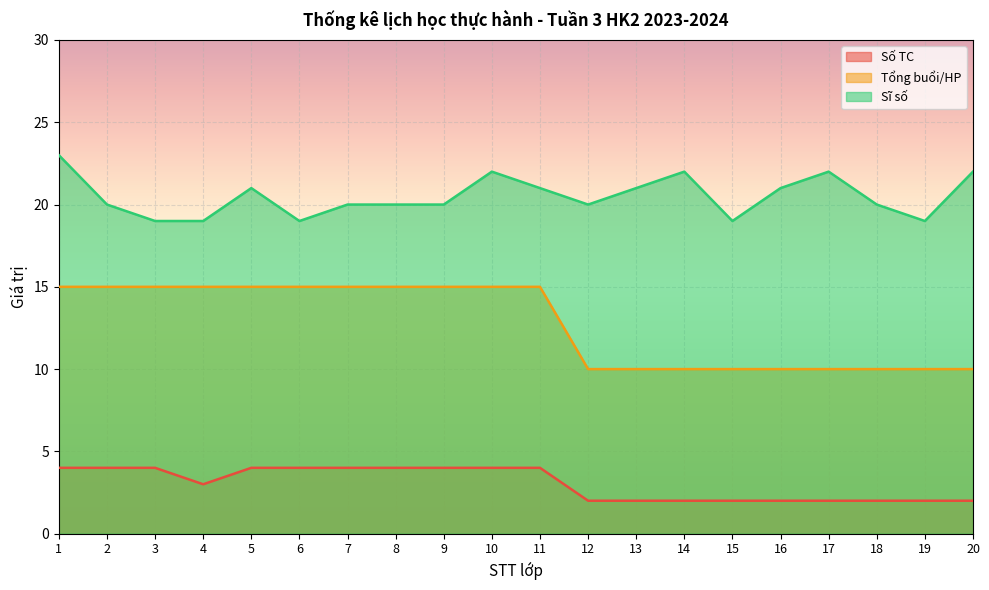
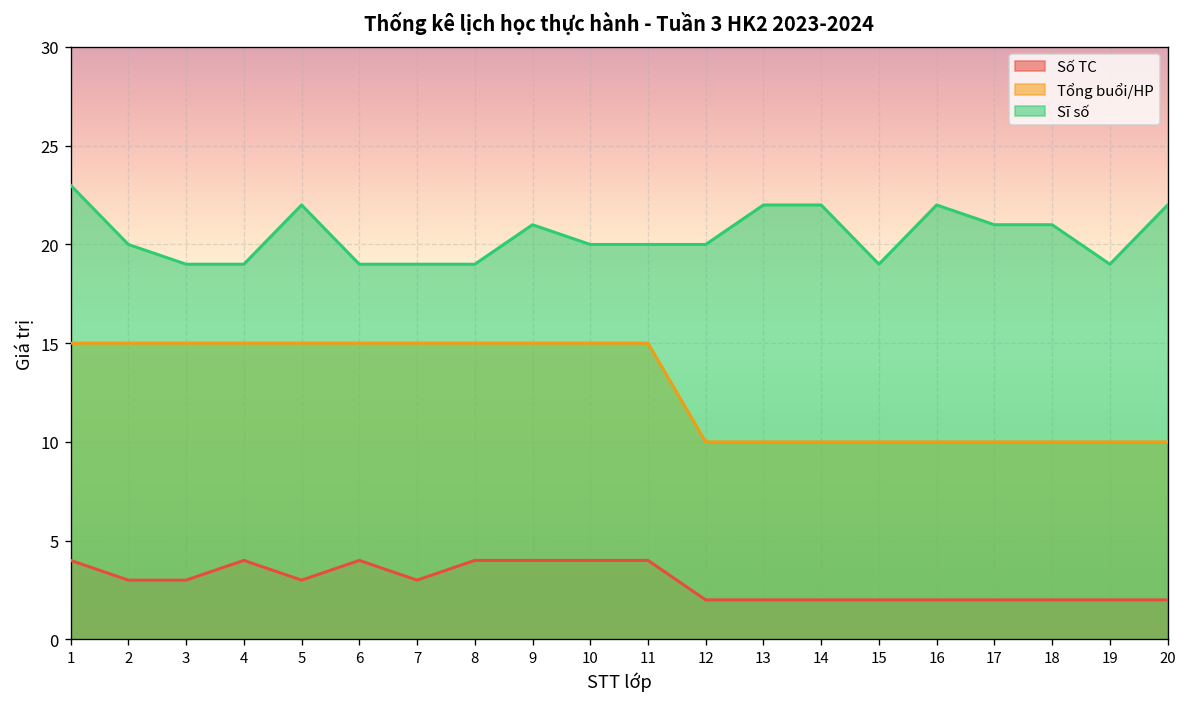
Số TC, 2: 4 -> 3
Số TC, 3: 4 -> 3
Số TC, 4: 3 -> 4
Số TC, 5: 4 -> 3
Sĩ số, 5: 21 -> 22
Số TC, 7: 4 -> 3
Sĩ số, 7: 20 -> 19
Sĩ số, 8: 20 -> 19
Sĩ số, 9: 20 -> 21
Sĩ số, 10: 22 -> 20
Sĩ số, 11: 21 -> 20
Sĩ số, 13: 21 -> 22
Sĩ số, 16: 21 -> 22
Sĩ số, 17: 22 -> 21
Sĩ số, 18: 20 -> 21
